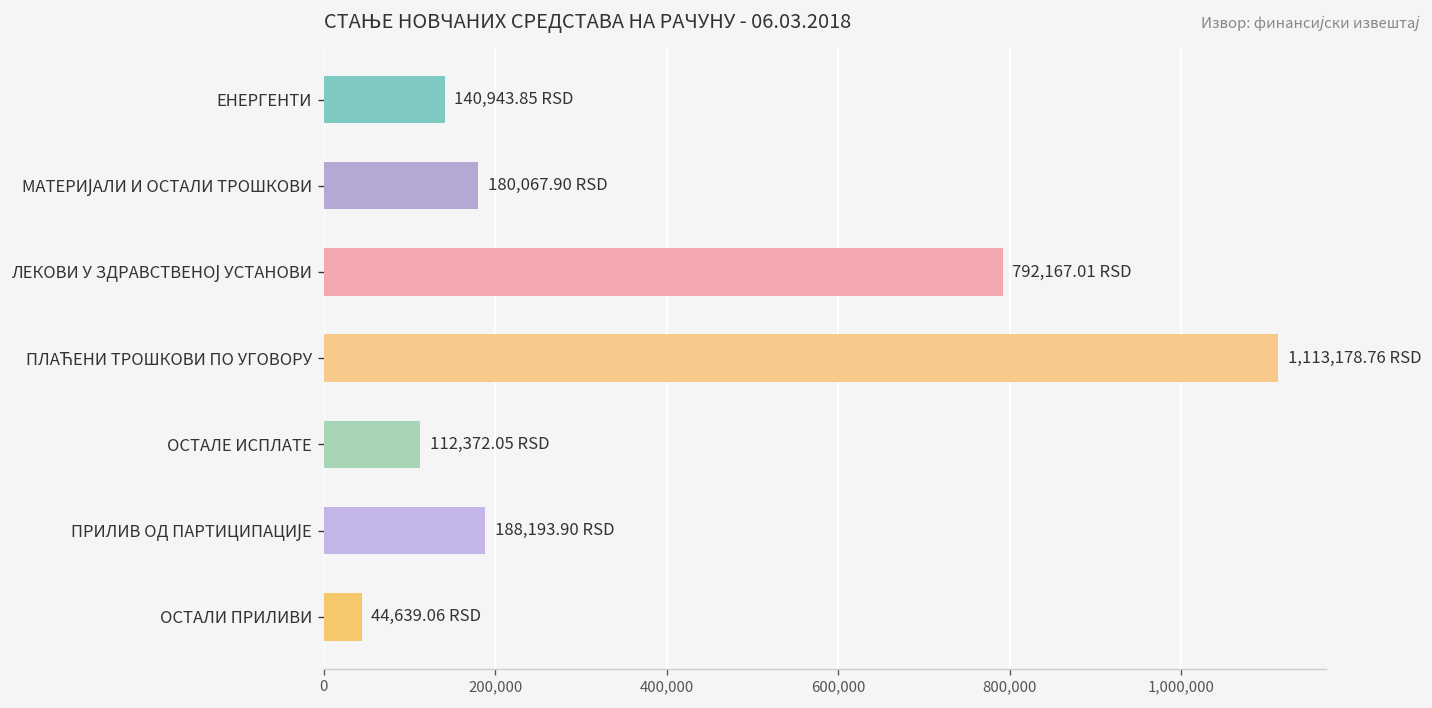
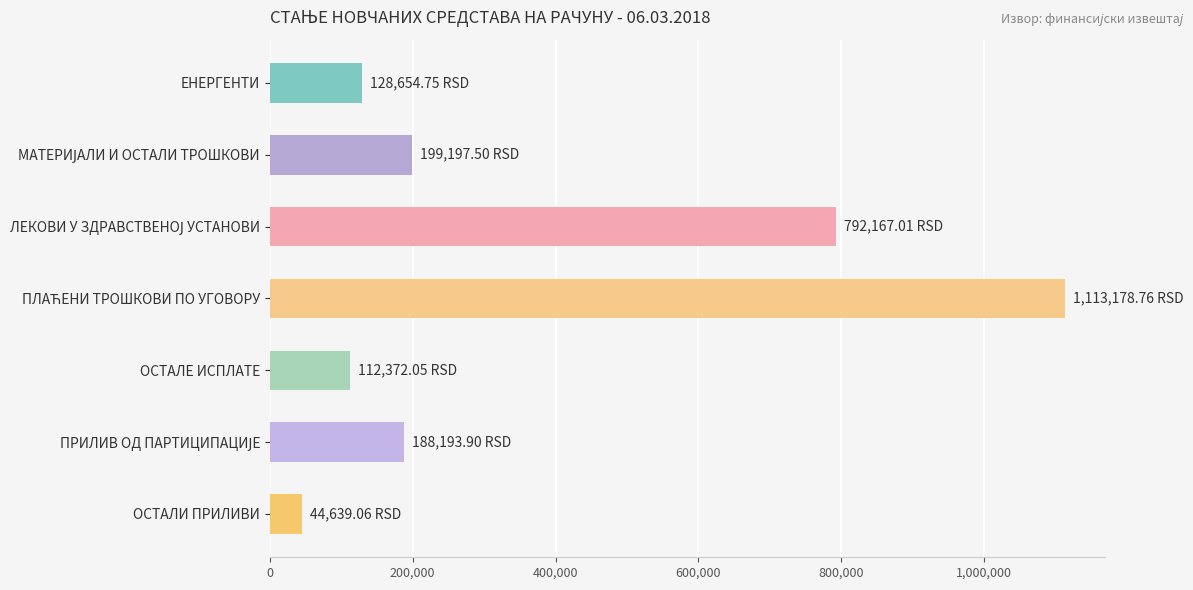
ЕНЕРГЕНТИ: 140,943.85 -> 128,654.75
МАТЕРИЈАЛИ И ОСТАЛИ ТРОШКОВИ: 180,067.90 -> 199,197.50
